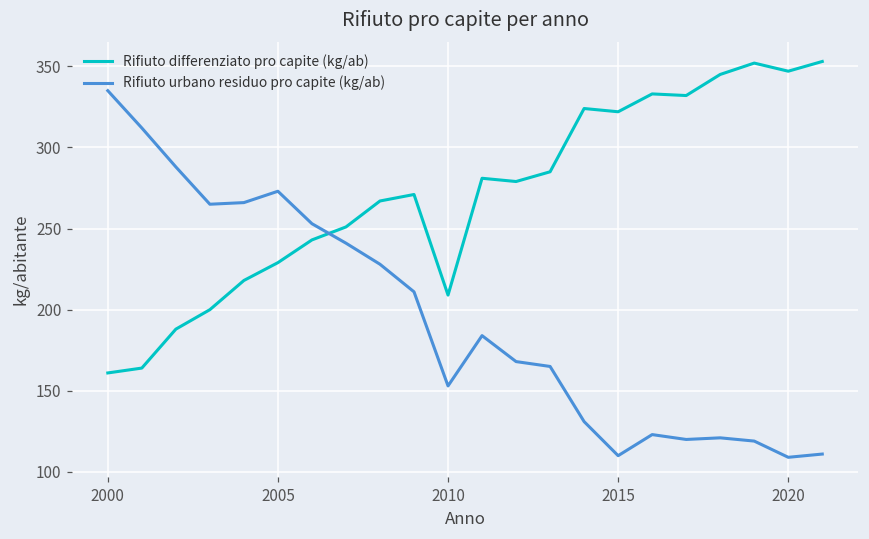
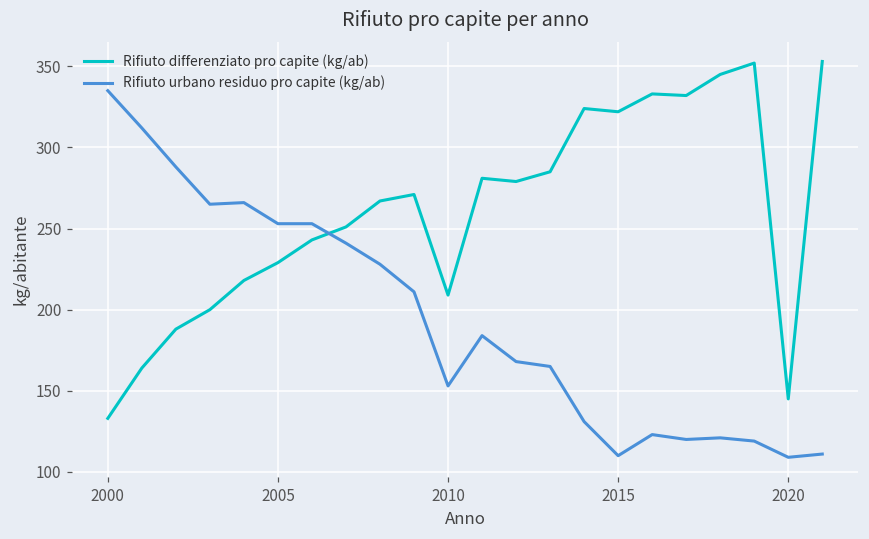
Rifiuto differenziato pro capite (kg/ab), 2000: 161 -> 133
Rifiuto urbano residuo pro capite (kg/ab), 2005: 273 -> 253
Rifiuto differenziato pro capite (kg/ab), 2020: 347 -> 145
